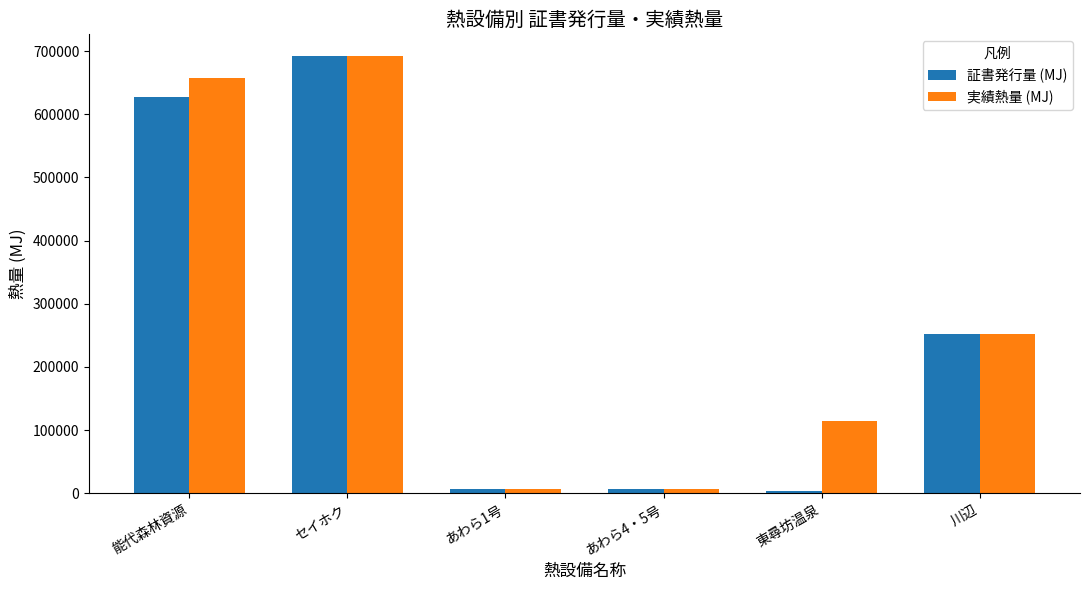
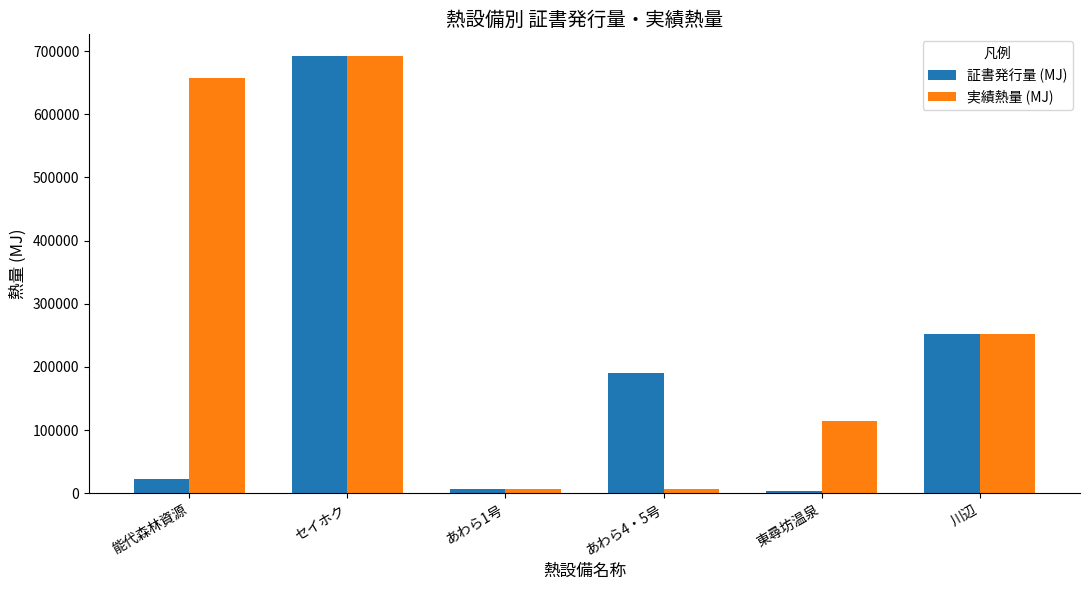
証書発行量 (MJ), 能代森林資源: 630000 -> 20000
証書発行量 (MJ), あわら4・5号: 10000 -> 190000
